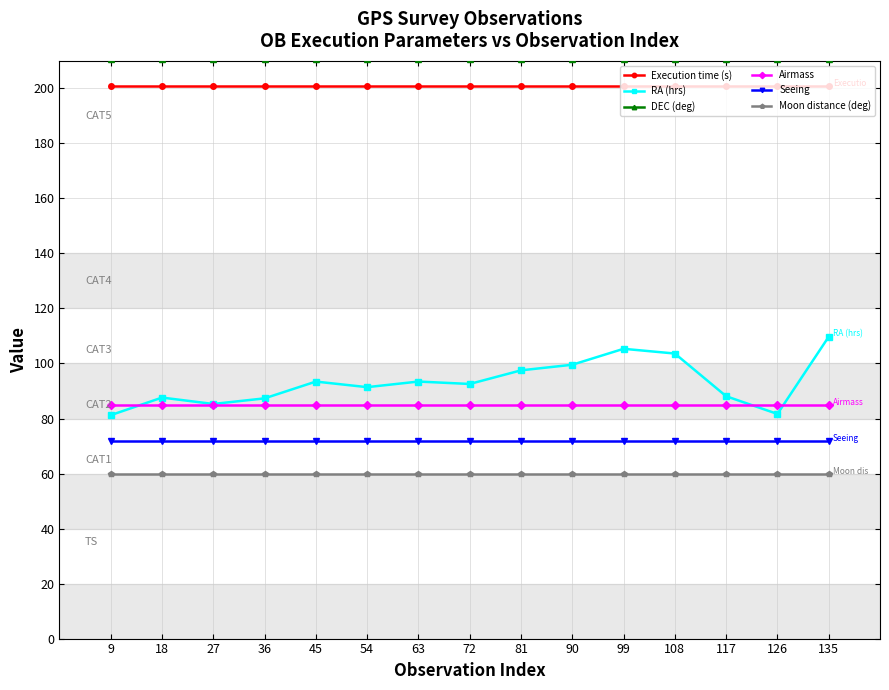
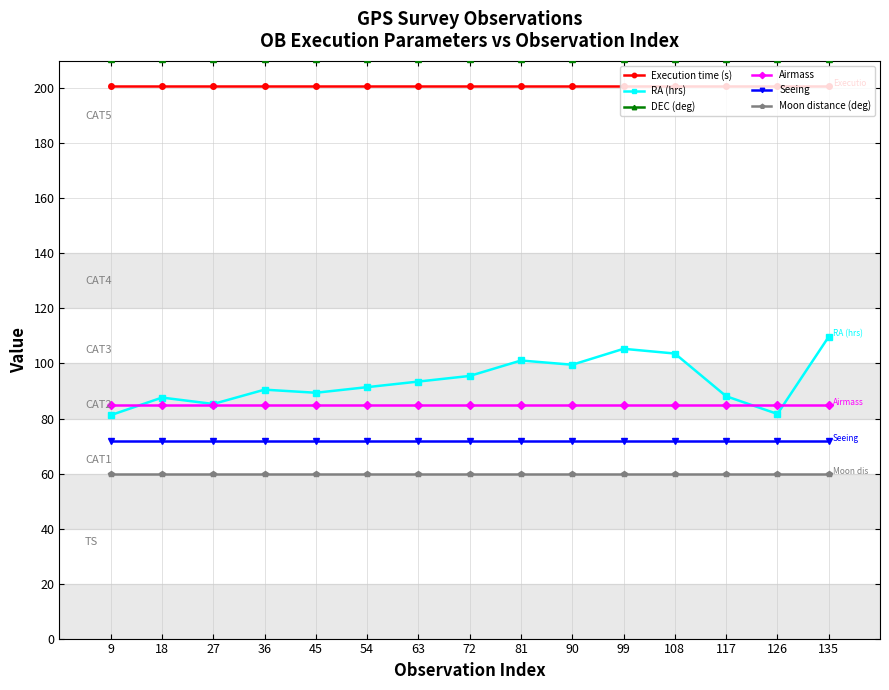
RA (hrs), 36: 87 -> 90
RA (hrs), 45: 93 -> 89
RA (hrs), 72: 93 -> 95
RA (hrs), 81: 98 -> 101
